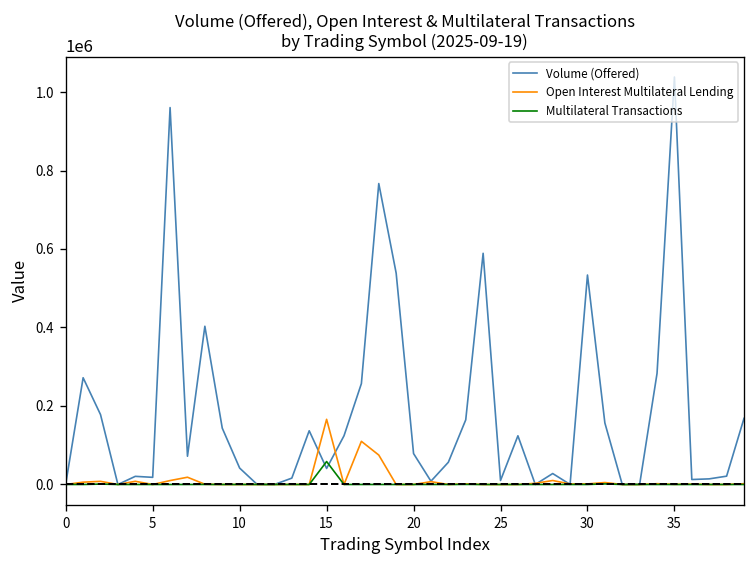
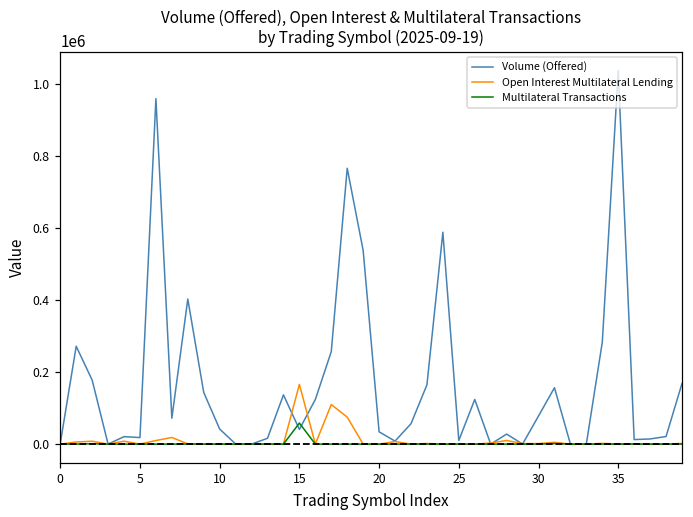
Volume (Offered), 20: 80000 -> 30000
Volume (Offered), 30: 530000 -> 80000
